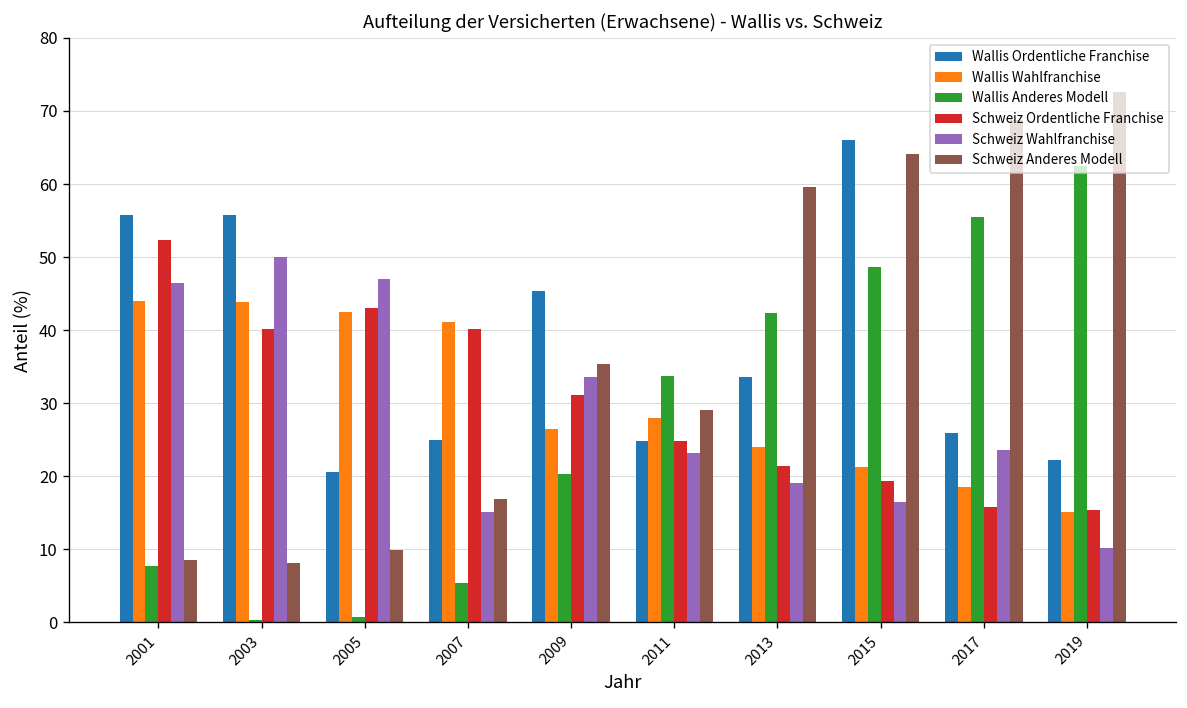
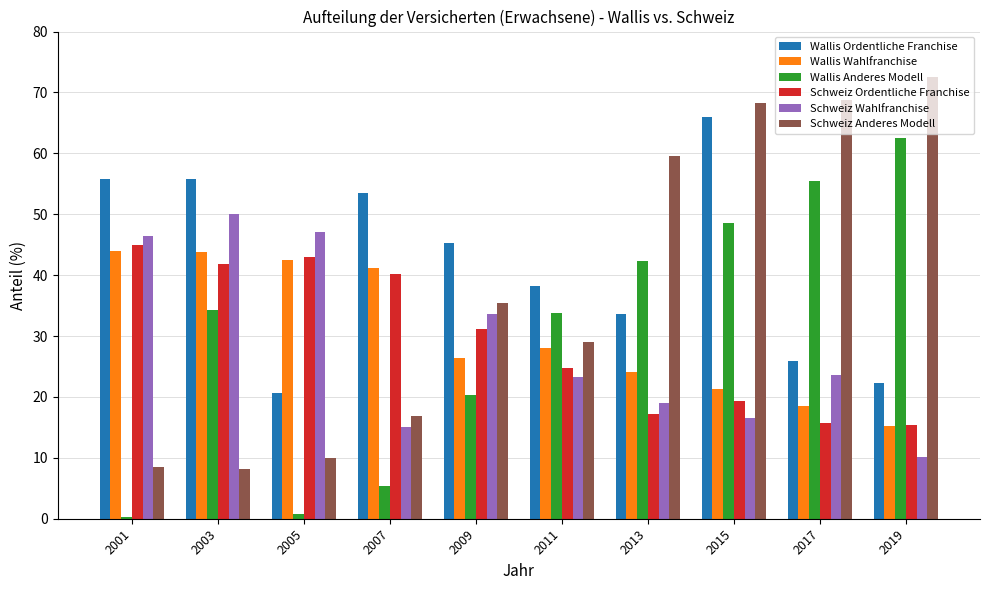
Wallis Anderes Modell, 2001: 8 -> 0
Schweiz Ordentliche Franchise, 2001: 52 -> 45
Wallis Anderes Modell, 2003: 0 -> 34
Schweiz Ordentliche Franchise, 2003: 40 -> 42
Wallis Ordentliche Franchise, 2007: 25 -> 54
Wallis Ordentliche Franchise, 2011: 25 -> 38
Schweiz Ordentliche Franchise, 2013: 21 -> 17
Schweiz Anderes Modell, 2015: 64 -> 68
